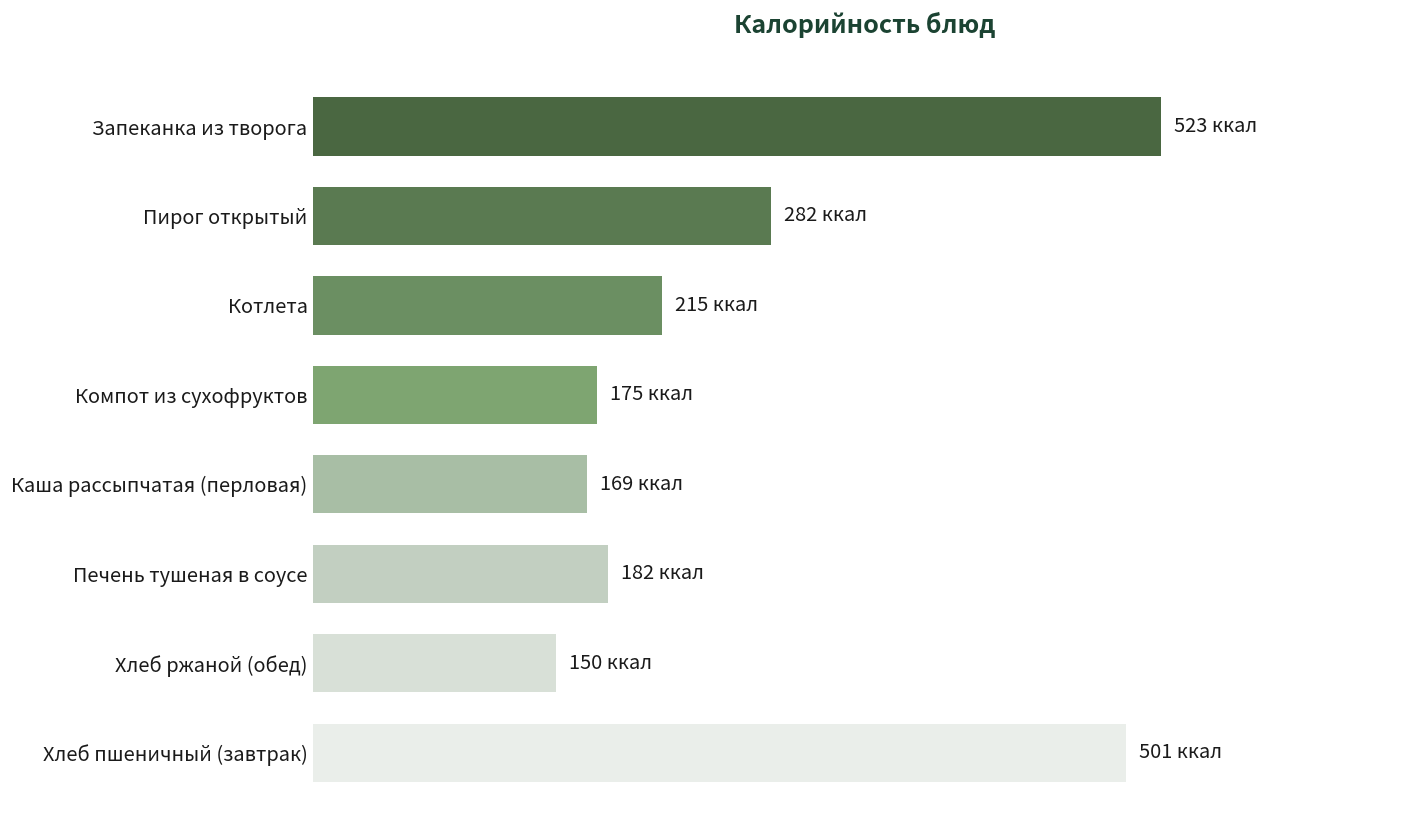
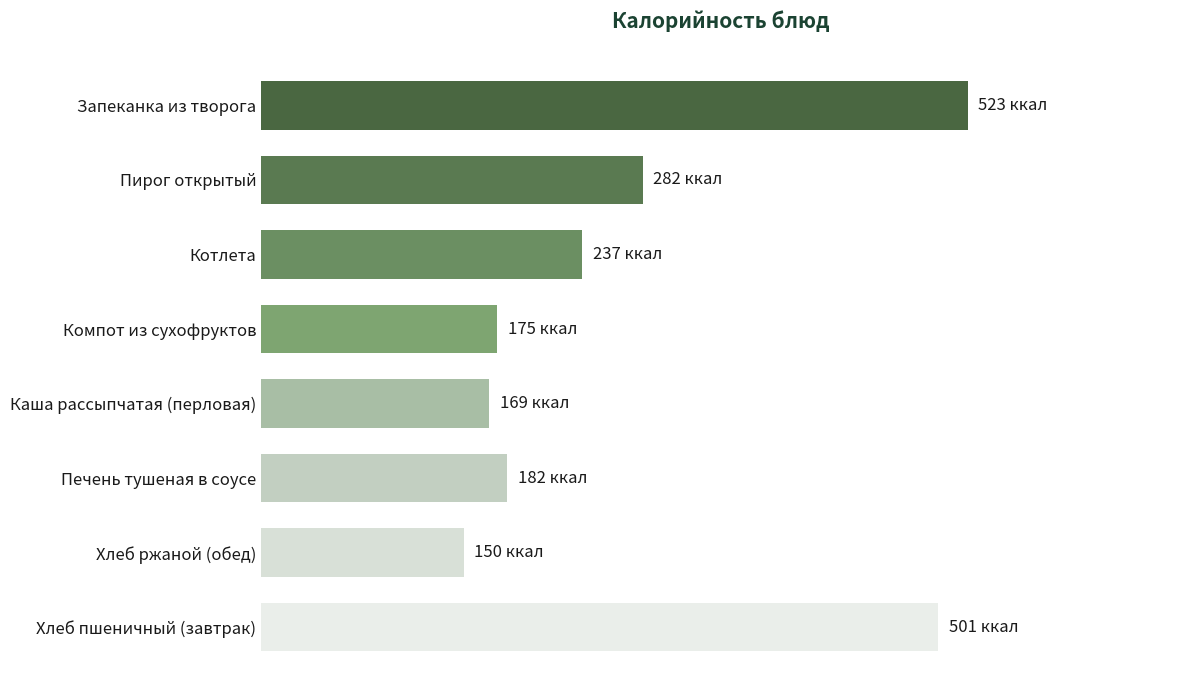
Котлета: 215 -> 237
